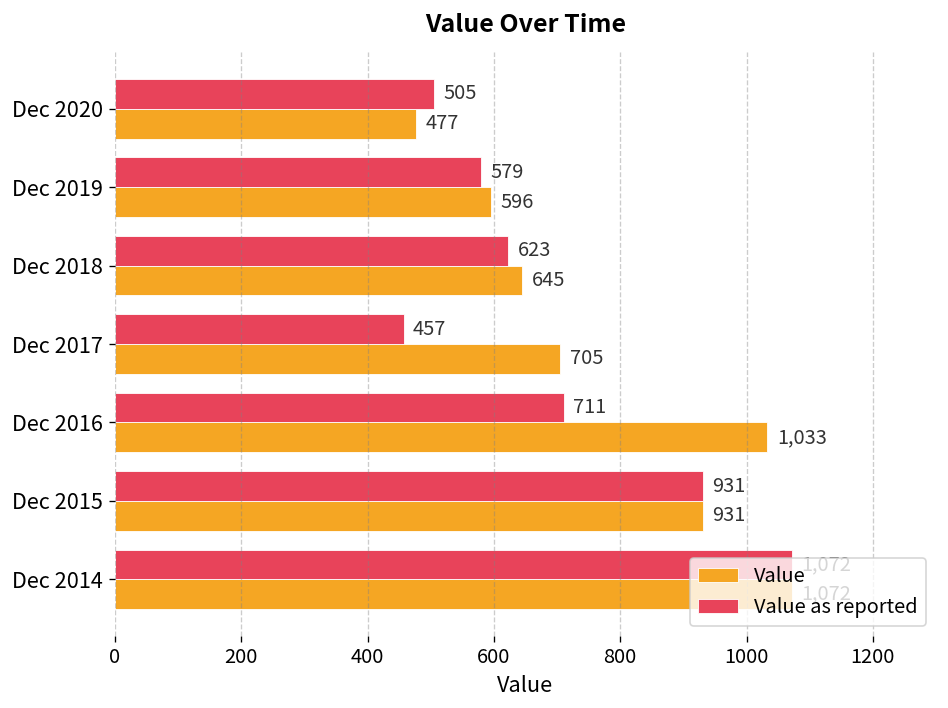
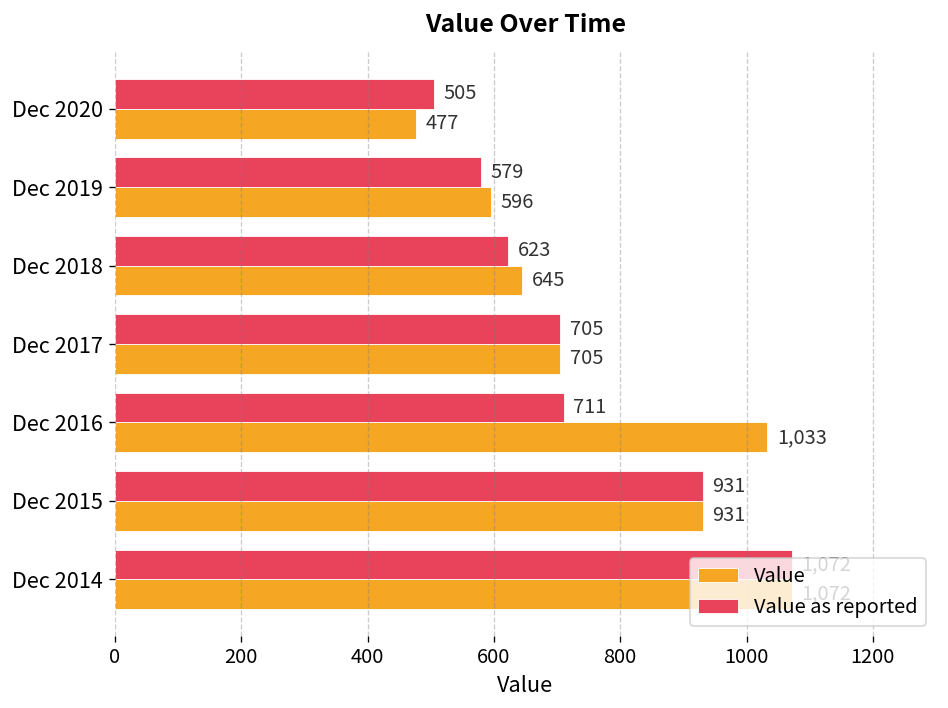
Value as reported, Dec 2017: 457 -> 705
